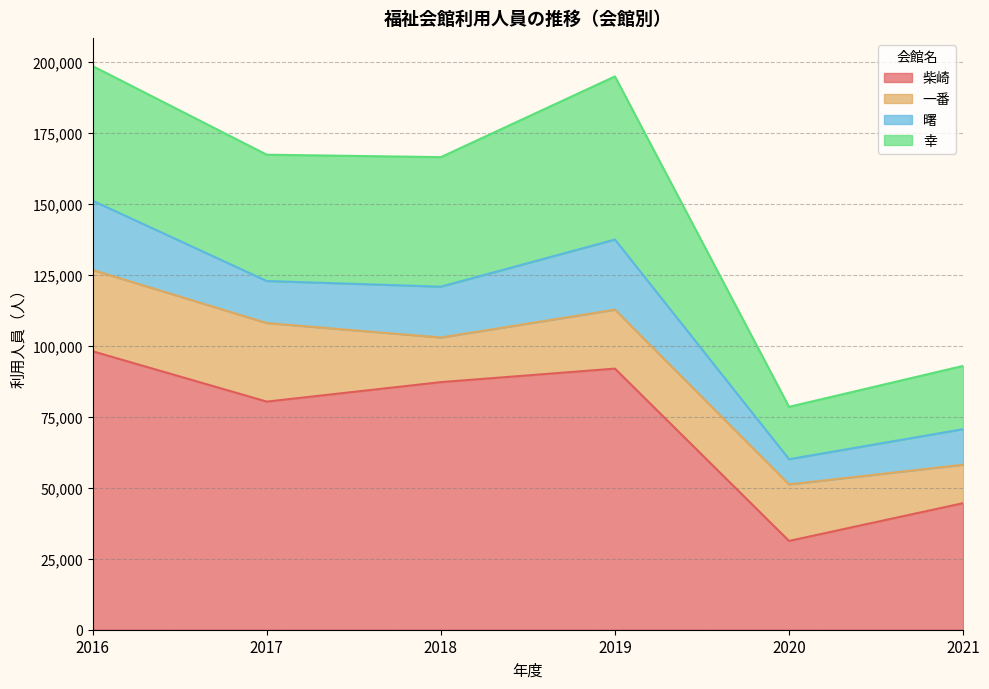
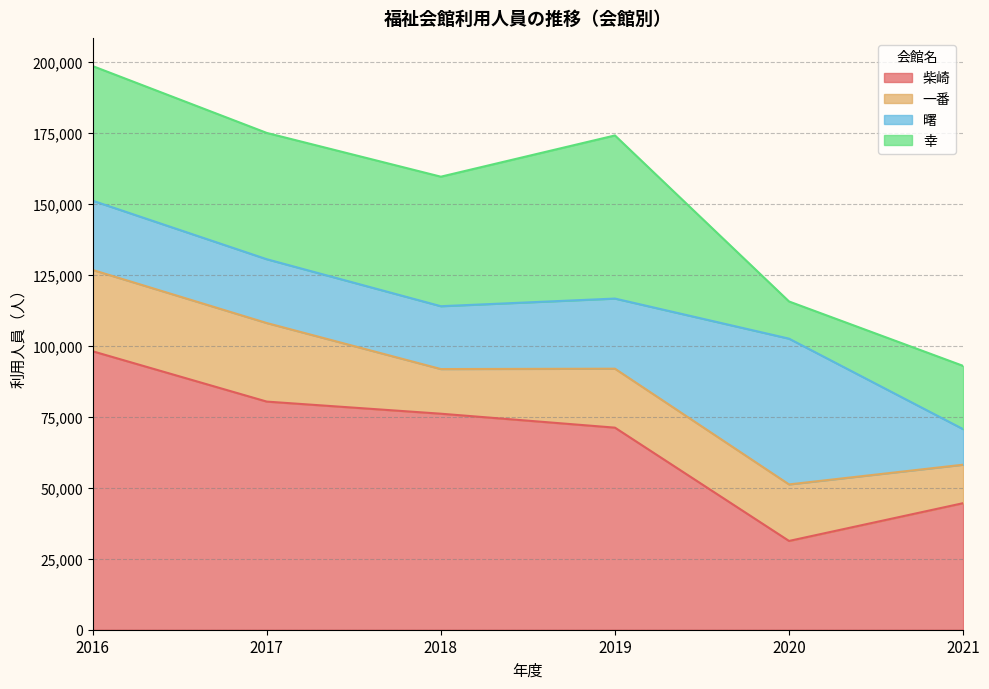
曙, 2017: 15,000 -> 22,000
柴崎, 2018: 87,000 -> 76,000
曙, 2018: 18,000 -> 22,000
柴崎, 2019: 92,000 -> 71,000
曙, 2020: 9,000 -> 51,000
幸, 2020: 18,000 -> 13,000
